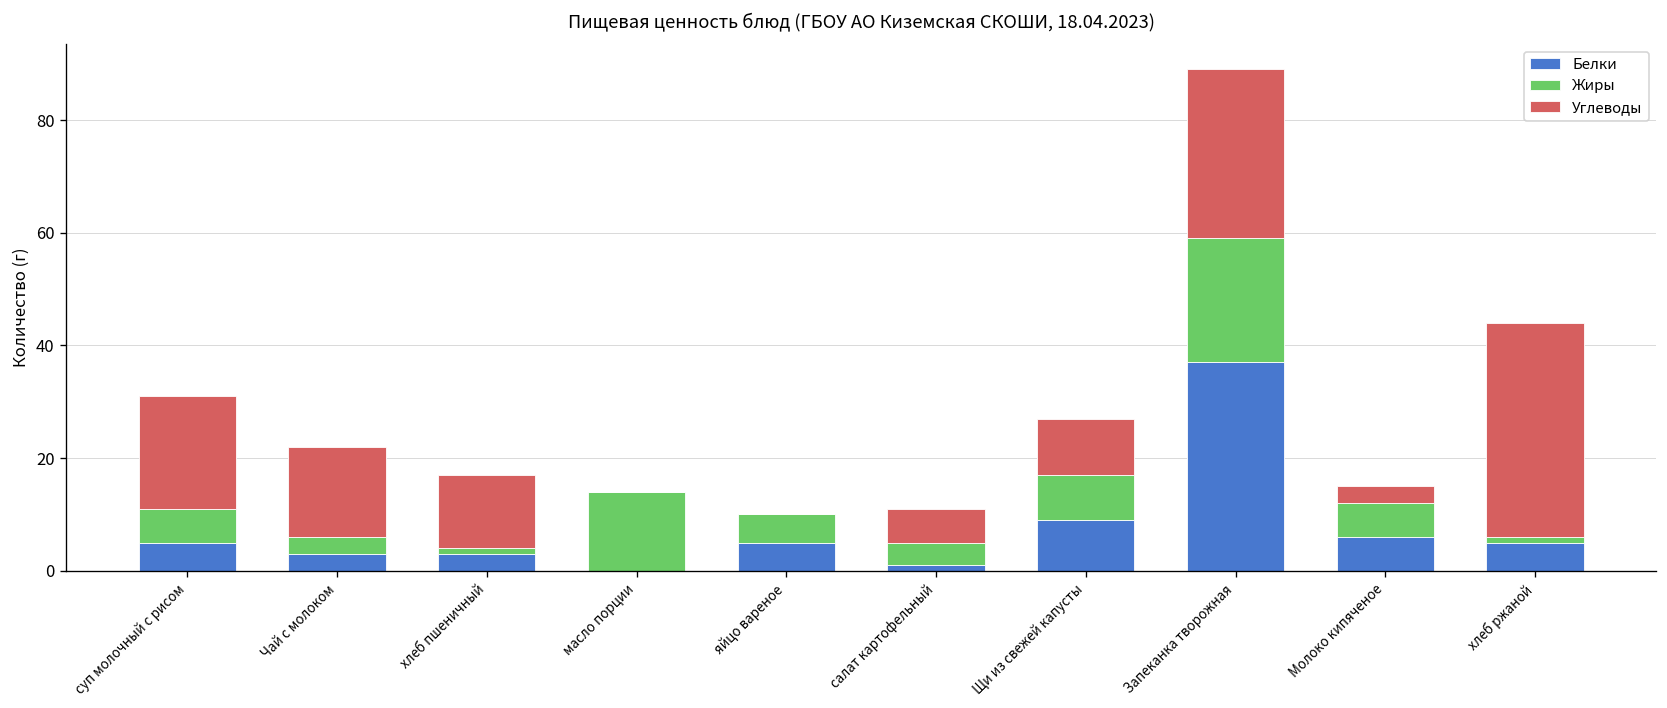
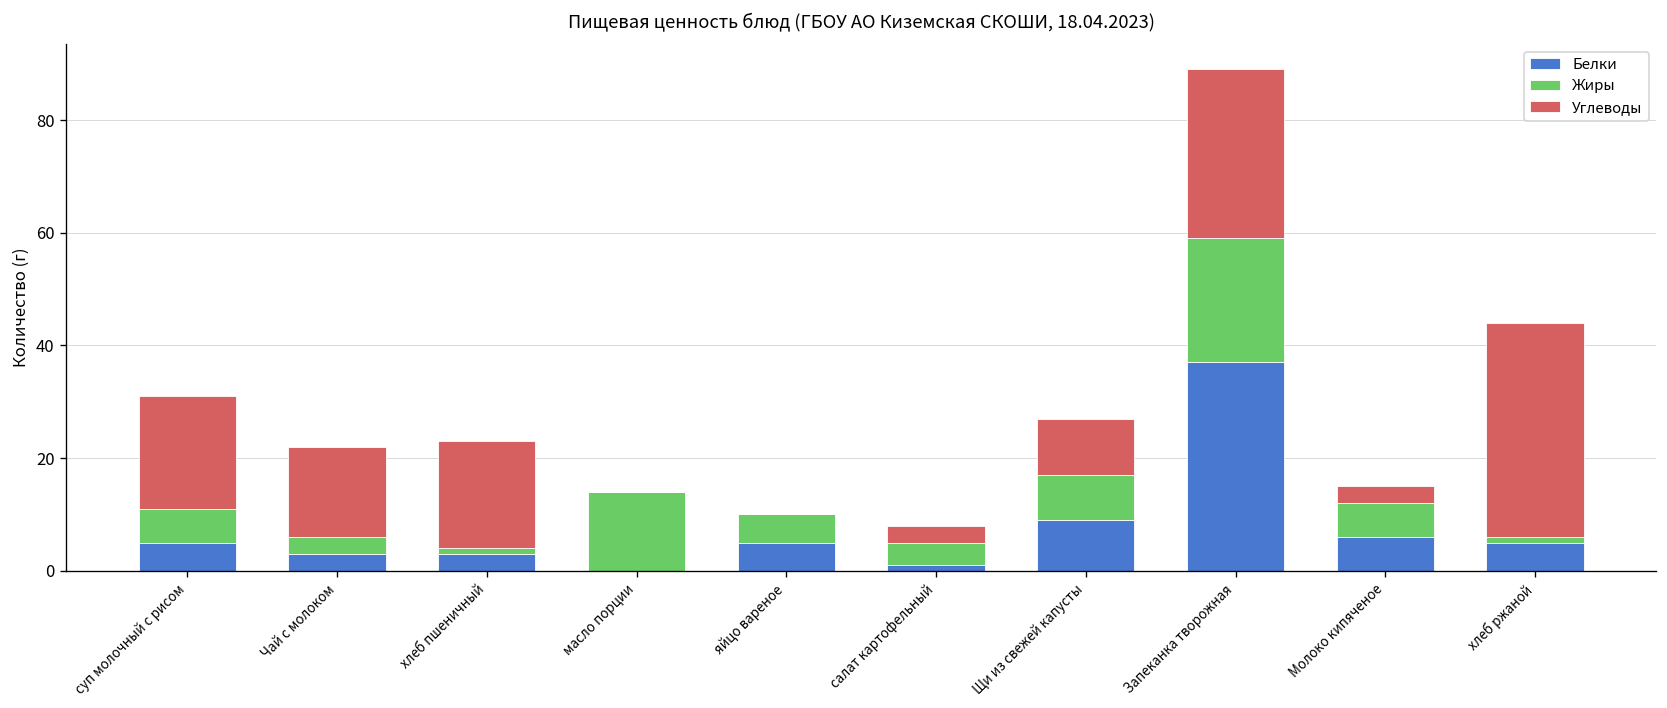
Углеводы, хлеб пшеничный: 13 -> 19
Углеводы, салат картофельный: 6 -> 3
